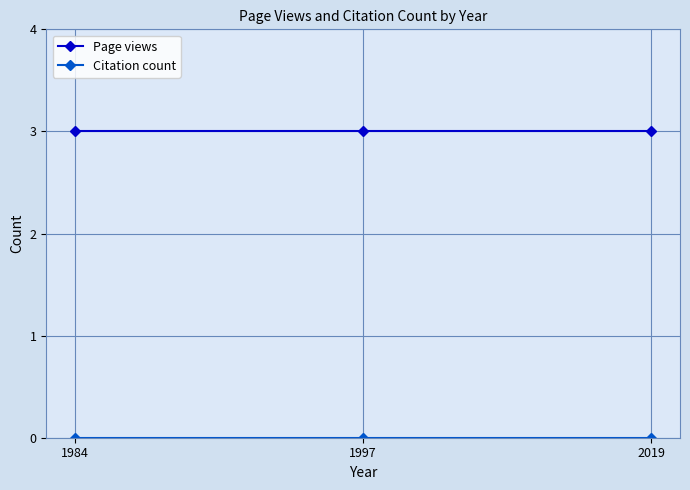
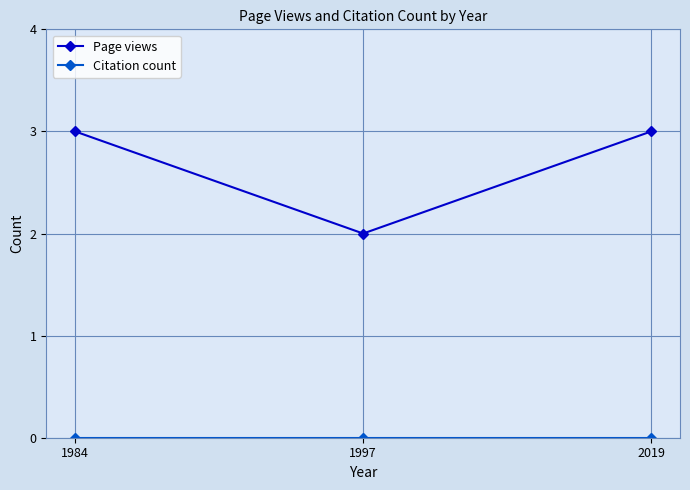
Page views, 1997: 3 -> 2
